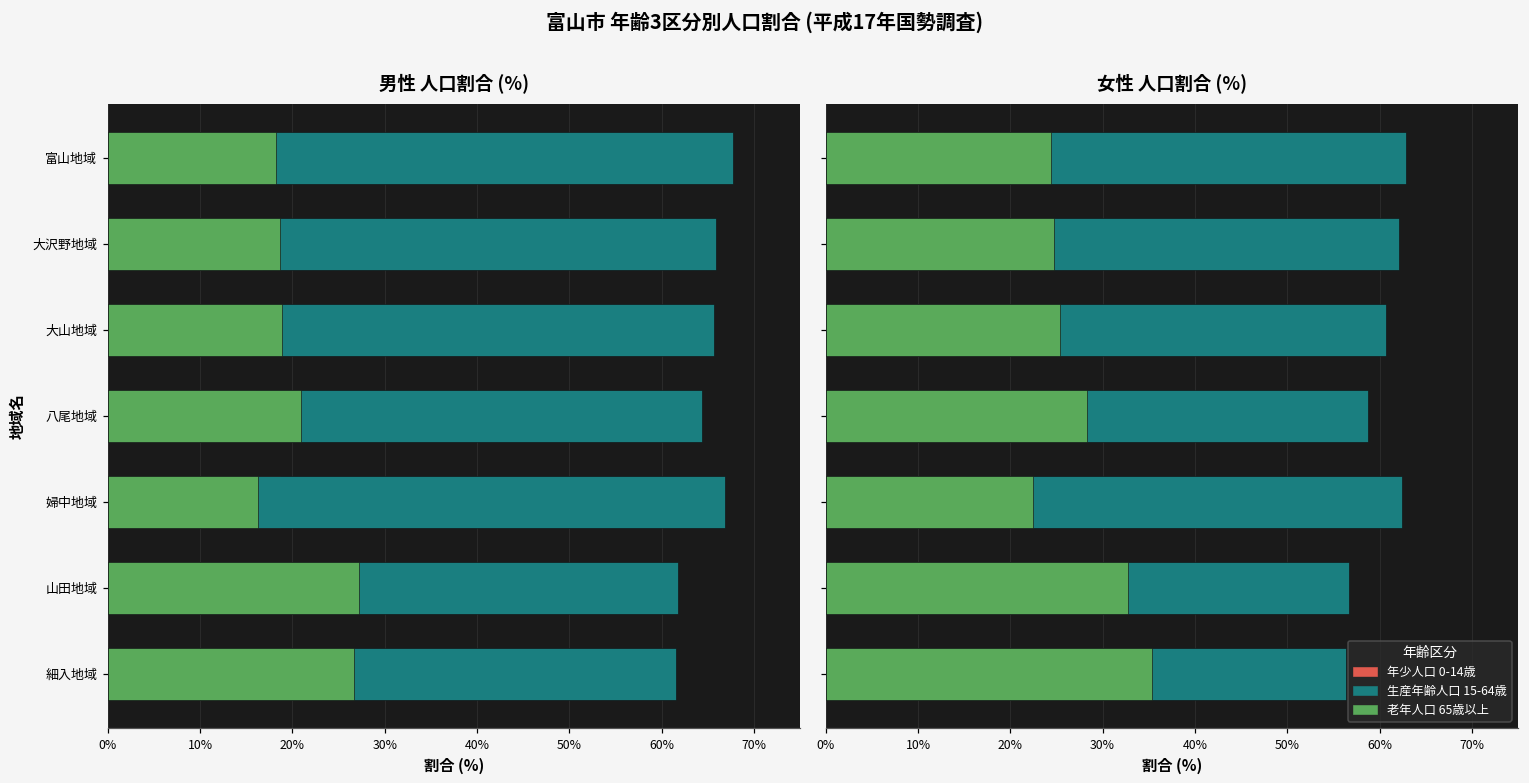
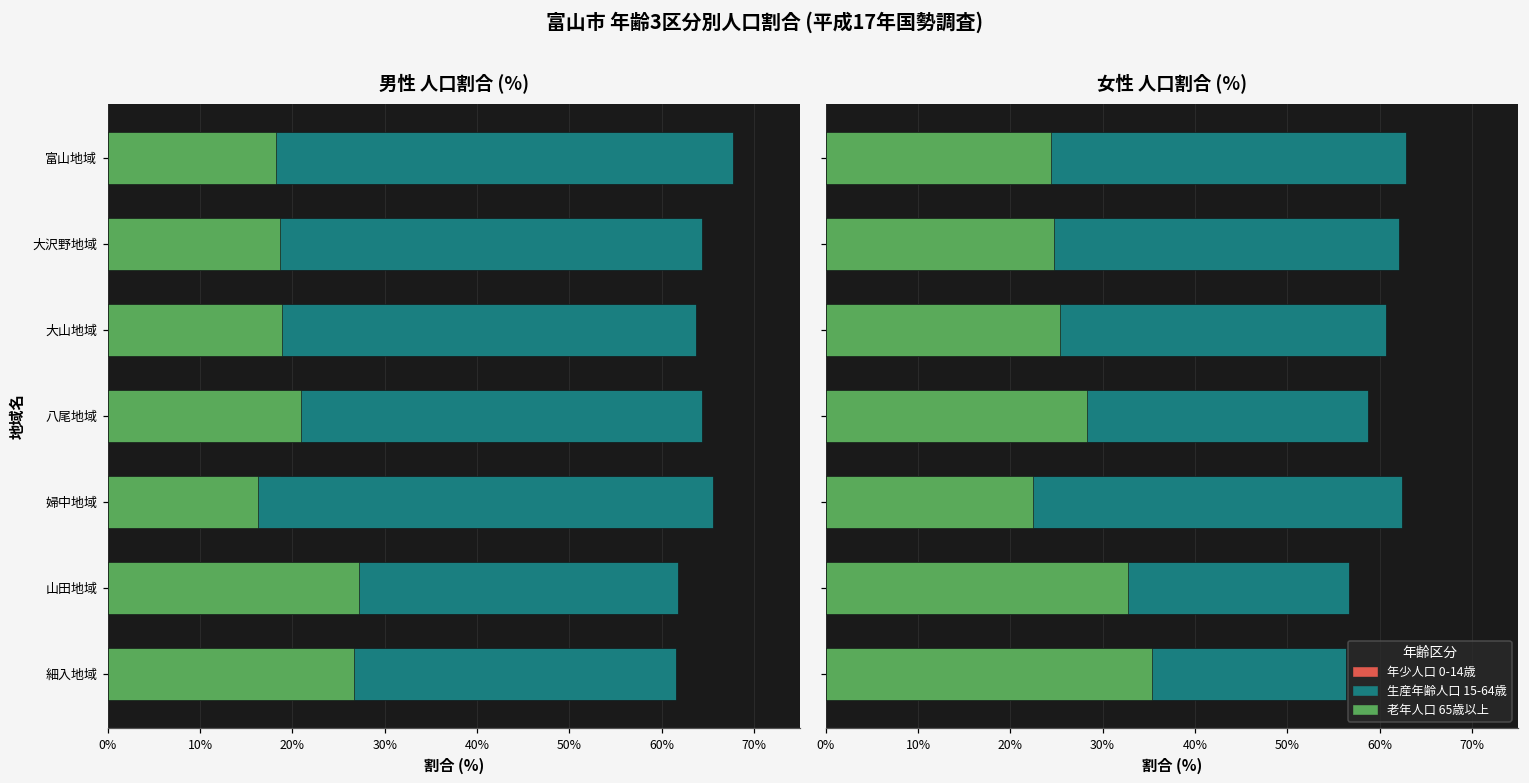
男性 人口割合 (%), 生産年齢人口 15-64歳, 大沢野地域: 66% -> 64%
男性 人口割合 (%), 生産年齢人口 15-64歳, 大山地域: 66% -> 64%
男性 人口割合 (%), 生産年齢人口 15-64歳, 婦中地域: 67% -> 66%
